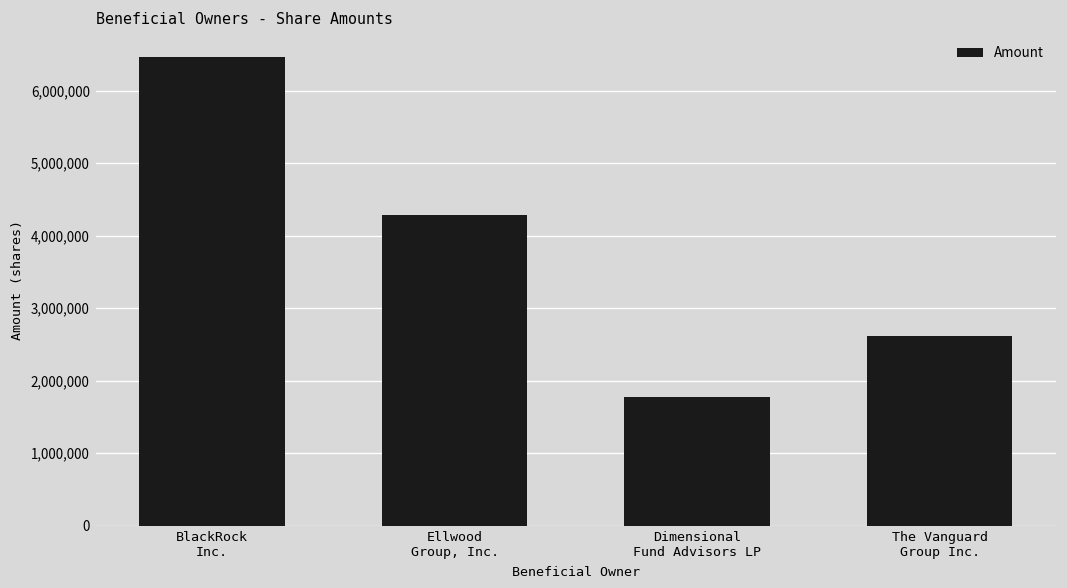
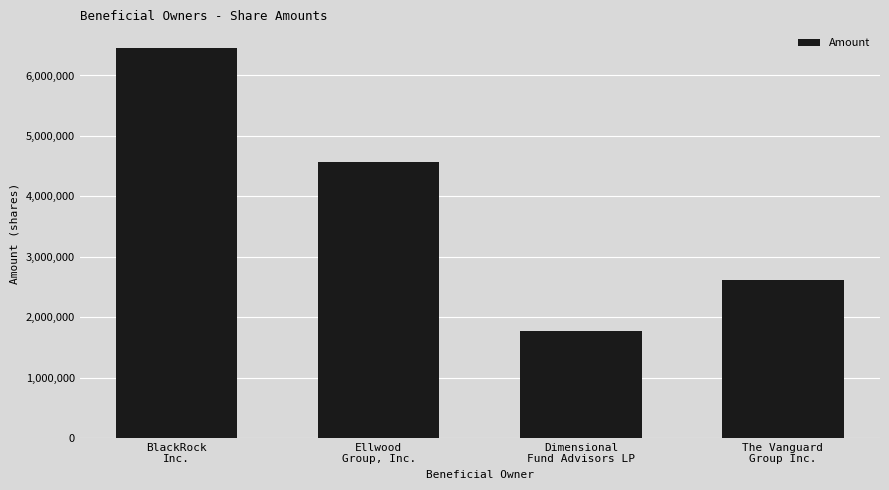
Ellwood Group, Inc.: 4,300,000 -> 4,600,000
